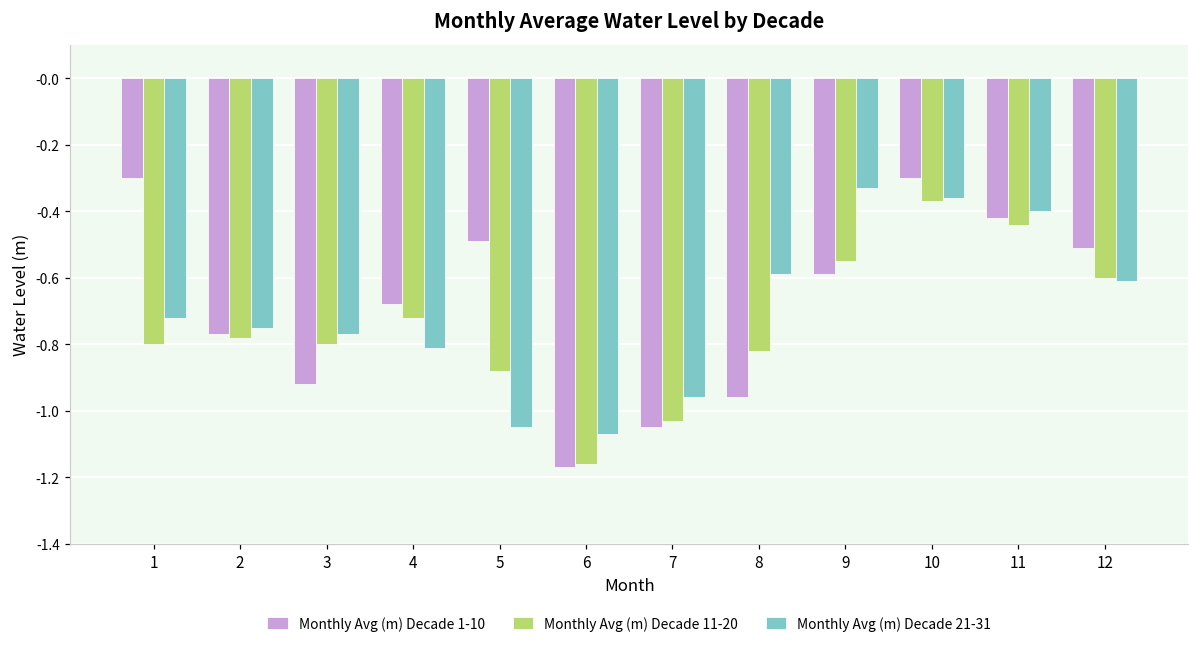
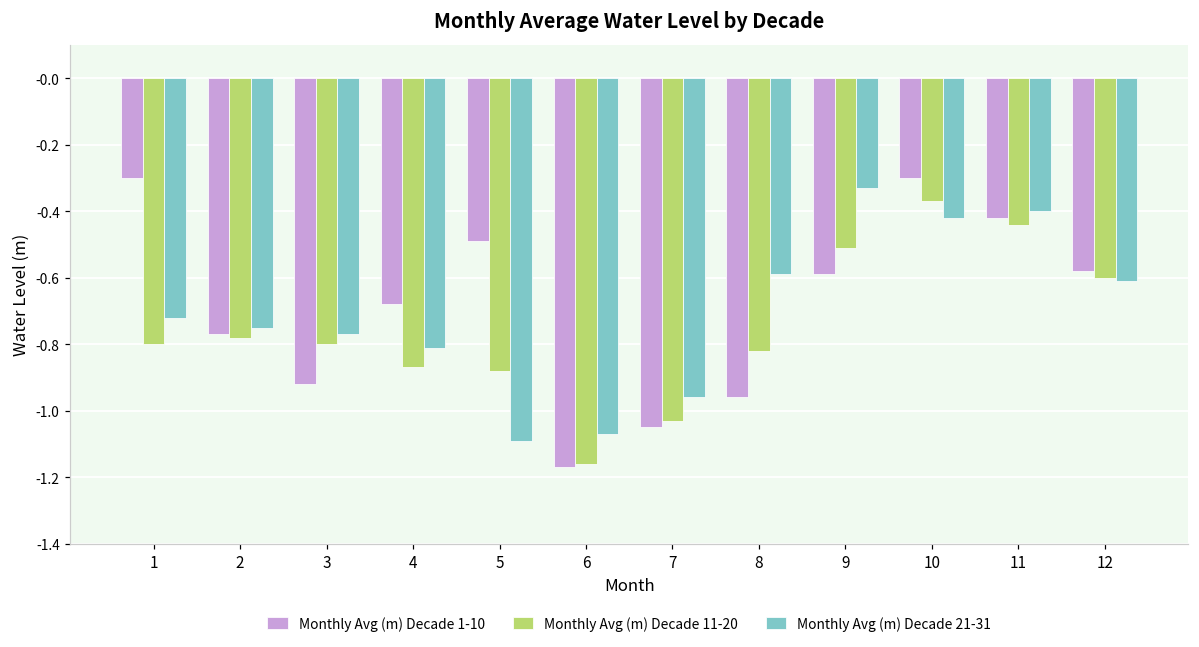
Monthly Avg (m) Decade 11-20, 4: -0.72 -> -0.87
Monthly Avg (m) Decade 21-31, 5: -1.05 -> -1.09
Monthly Avg (m) Decade 11-20, 9: -0.55 -> -0.51
Monthly Avg (m) Decade 21-31, 10: -0.36 -> -0.42
Monthly Avg (m) Decade 1-10, 12: -0.51 -> -0.58
